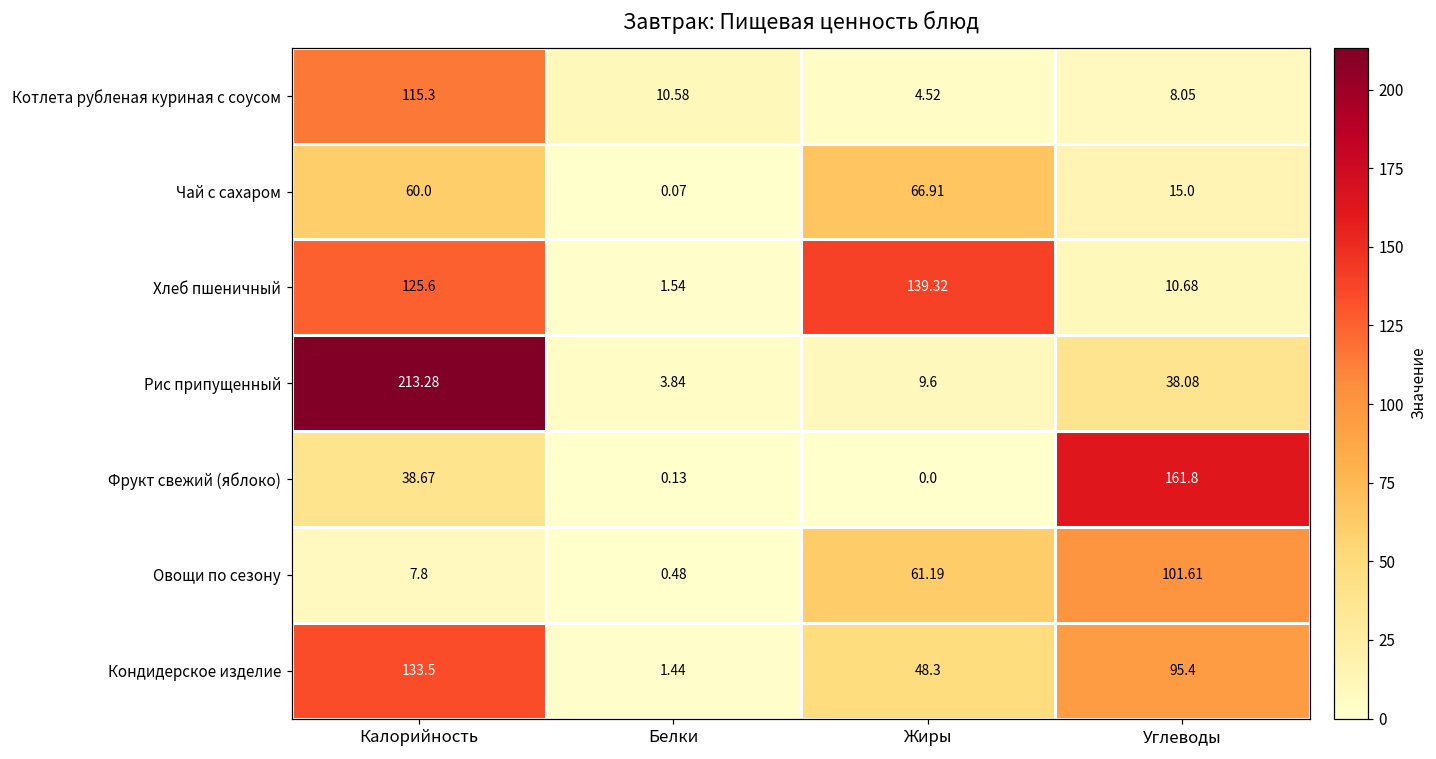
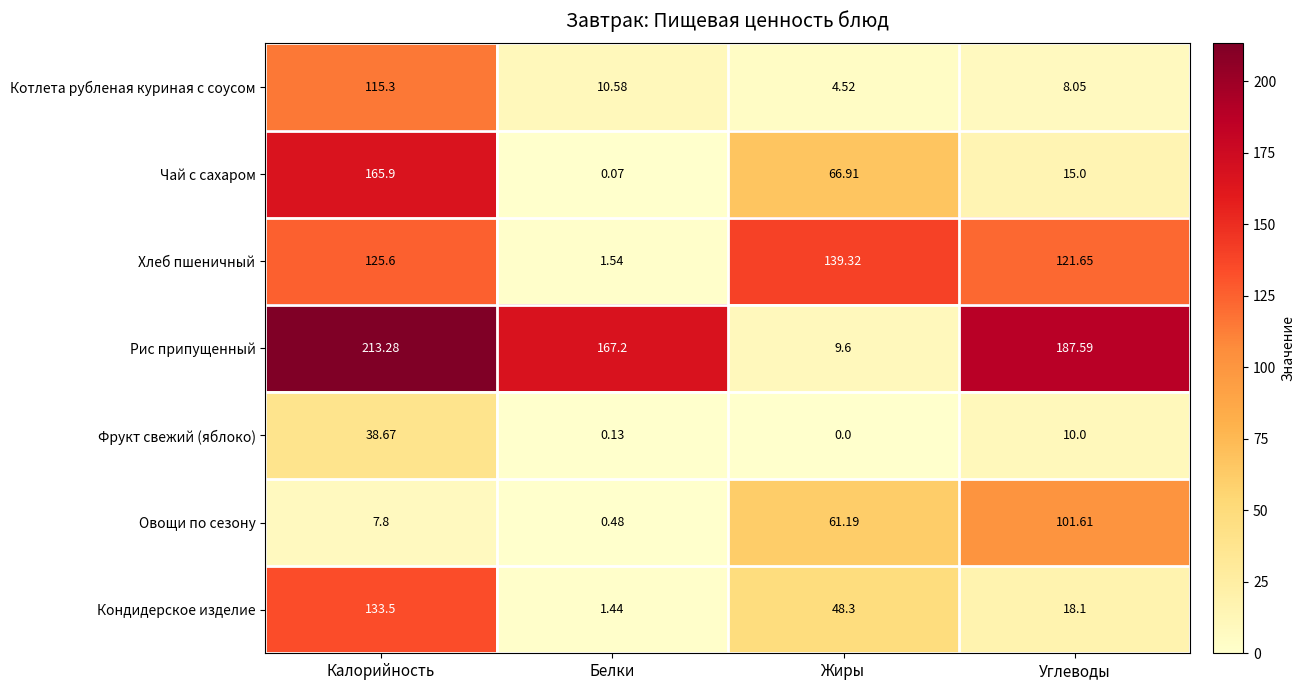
Чай с сахаром, Калорийность: 60.0 -> 165.9
Хлеб пшеничный, Углеводы: 10.68 -> 121.65
Рис припущенный, Белки: 3.84 -> 167.2
Рис припущенный, Углеводы: 38.08 -> 187.59
Фрукт свежий (яблоко), Углеводы: 161.8 -> 10.0
Кондидерское изделие, Углеводы: 95.4 -> 18.1
